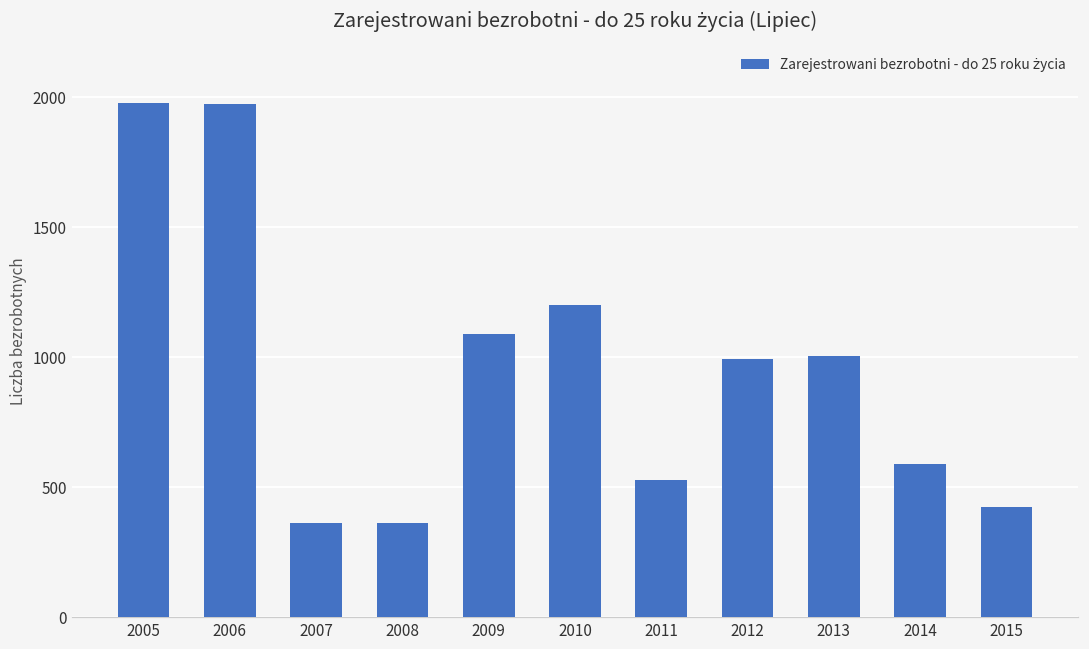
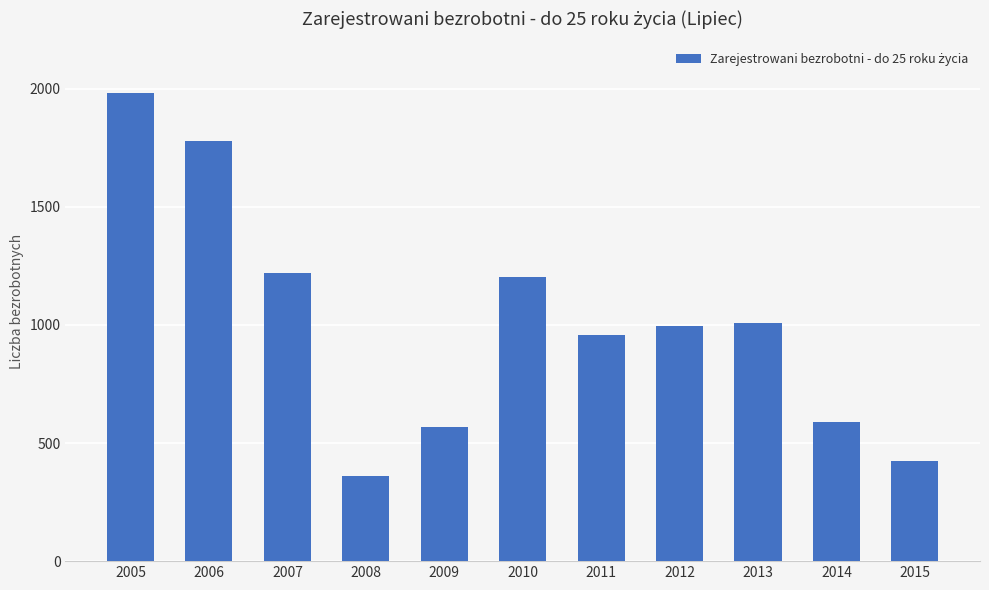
2006: 1970 -> 1780
2007: 360 -> 1220
2009: 1090 -> 570
2011: 530 -> 960
